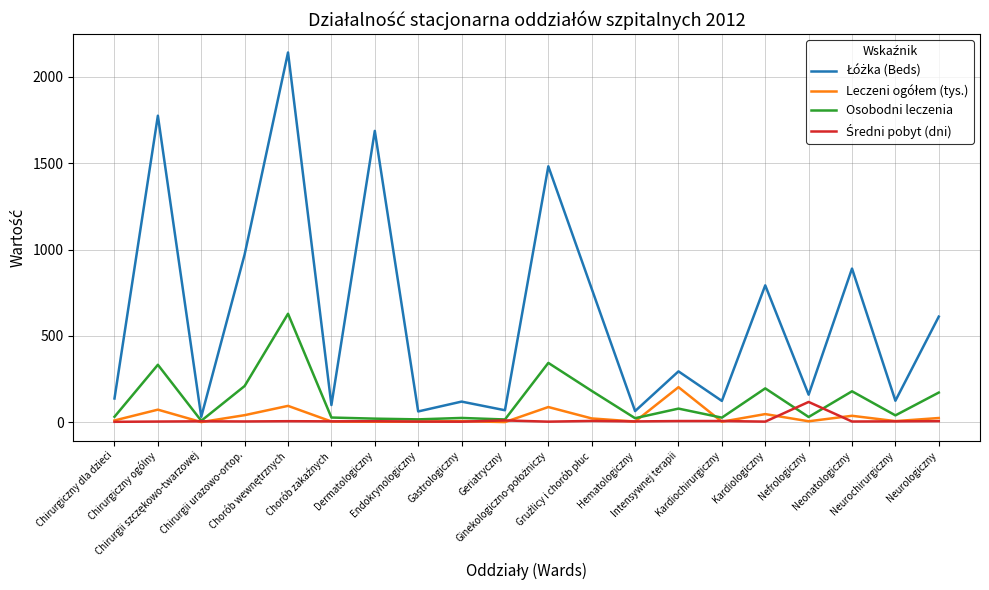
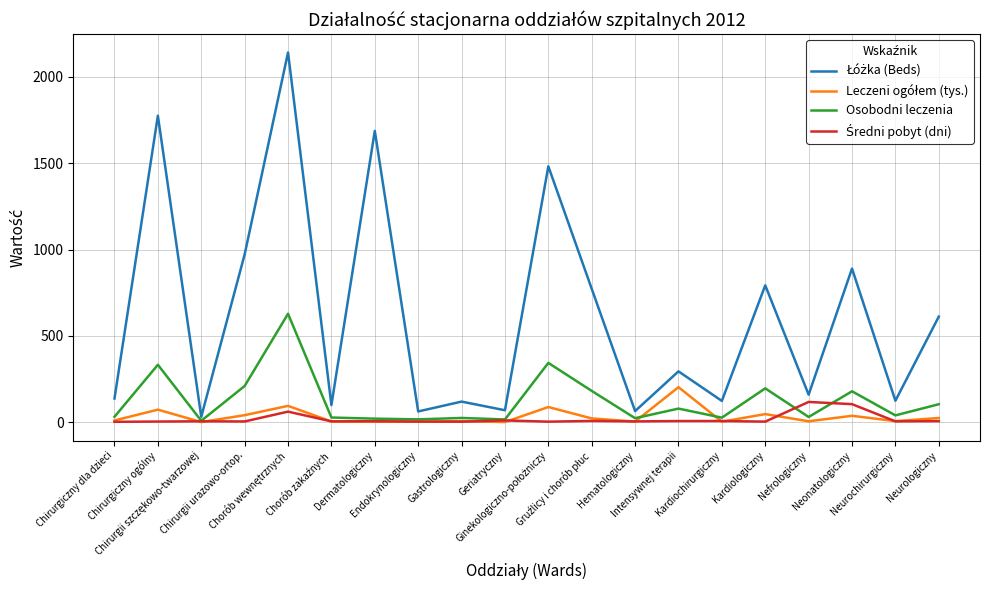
Średni pobyt (dni), Chorób wewnętrznych: 10 -> 60
Średni pobyt (dni), Neonatologiczny: 0 -> 110
Osobodni leczenia, Neurologiczny: 170 -> 100
